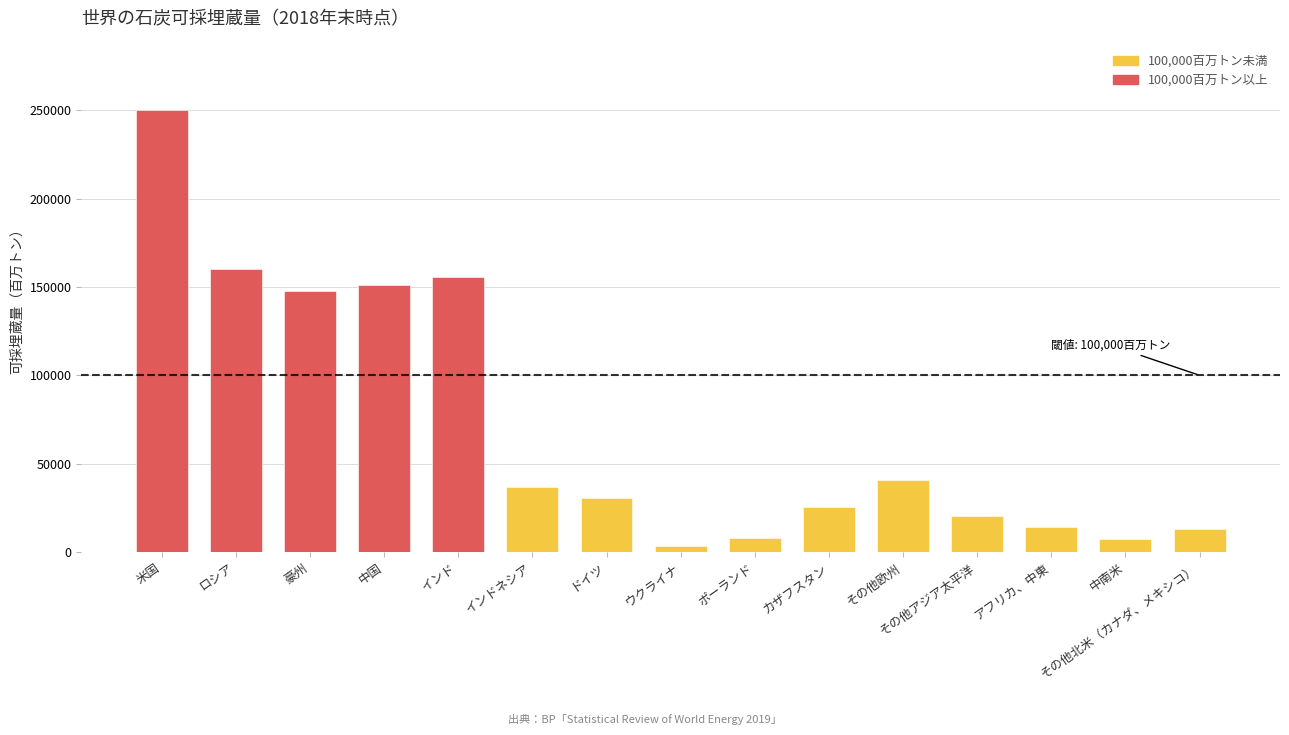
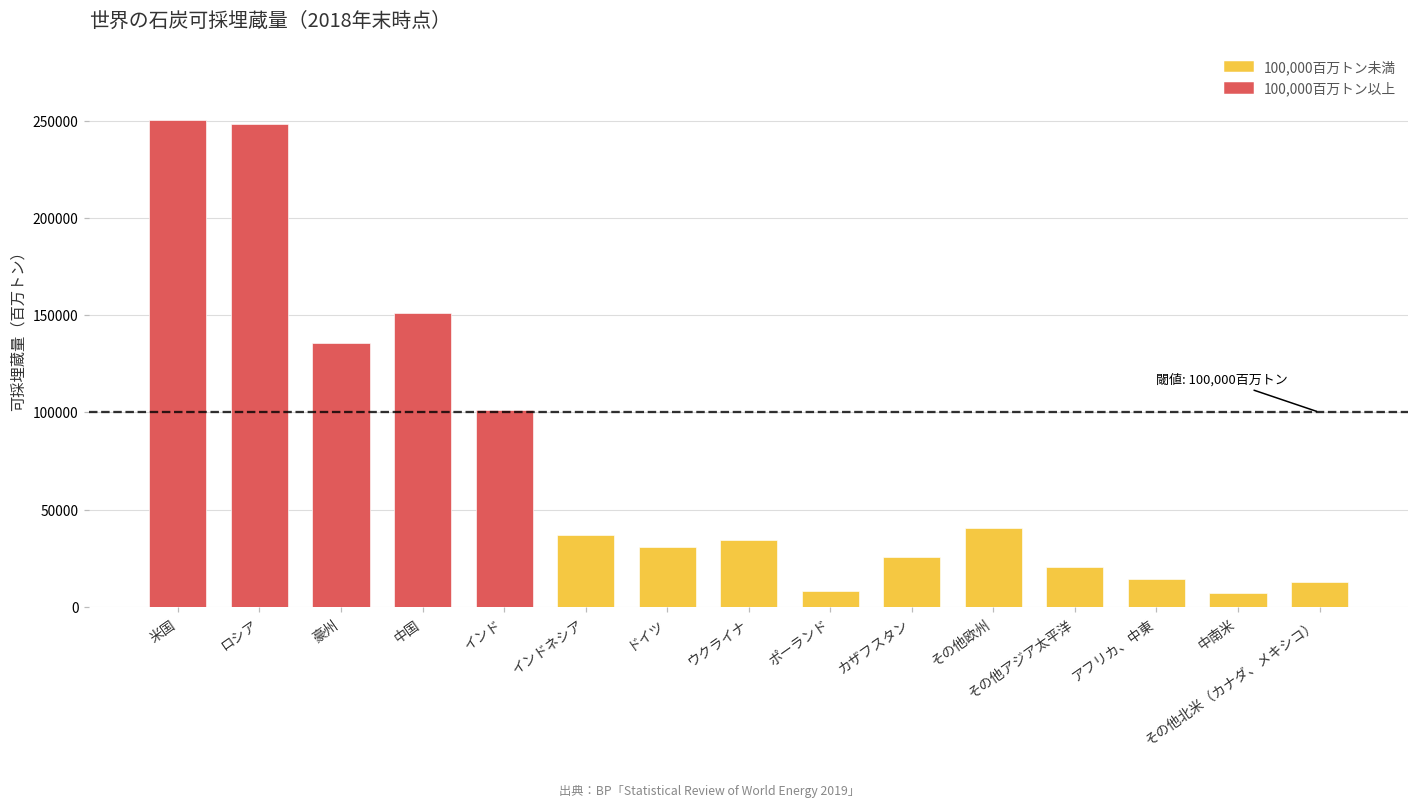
ロシア: 160000 -> 248000
豪州: 147000 -> 136000
インド: 155000 -> 101000
ウクライナ: 3000 -> 34000
